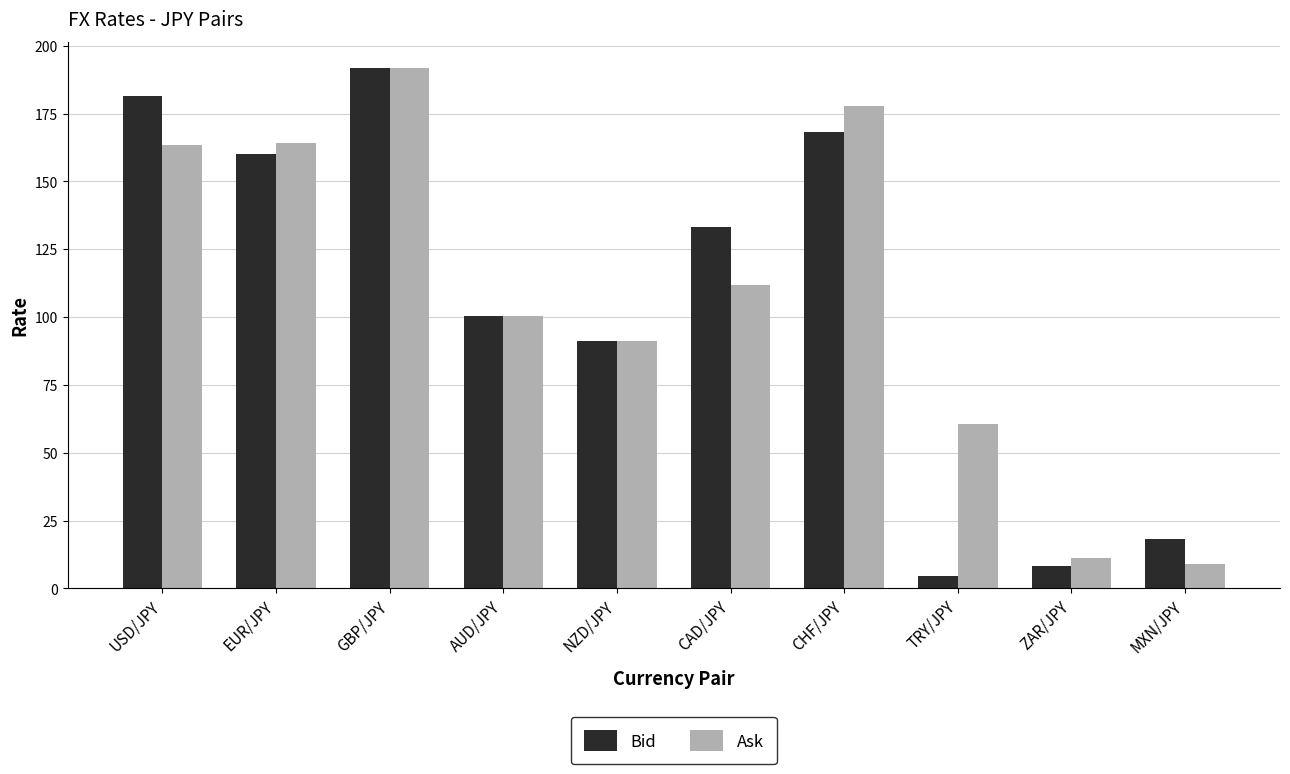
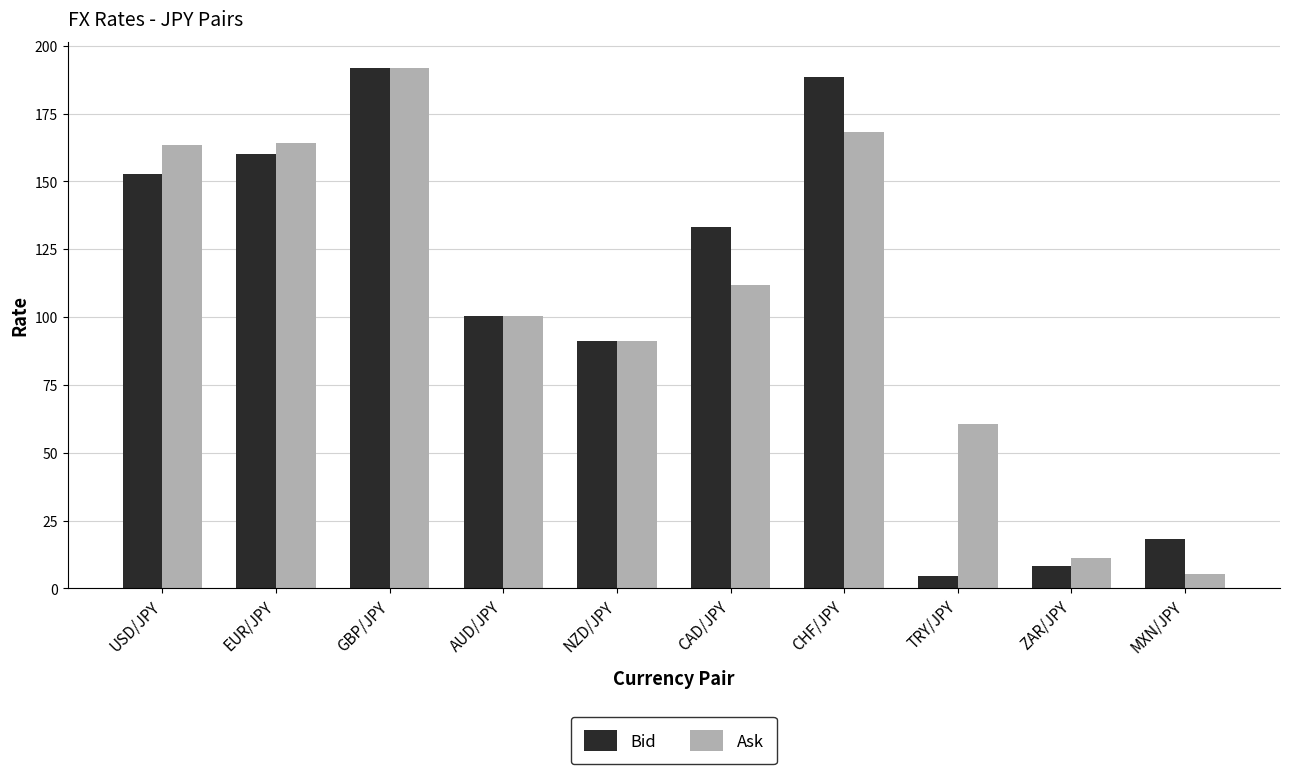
Bid, USD/JPY: 182 -> 153
Bid, CHF/JPY: 168 -> 188
Ask, CHF/JPY: 178 -> 168
Ask, MXN/JPY: 9 -> 5
